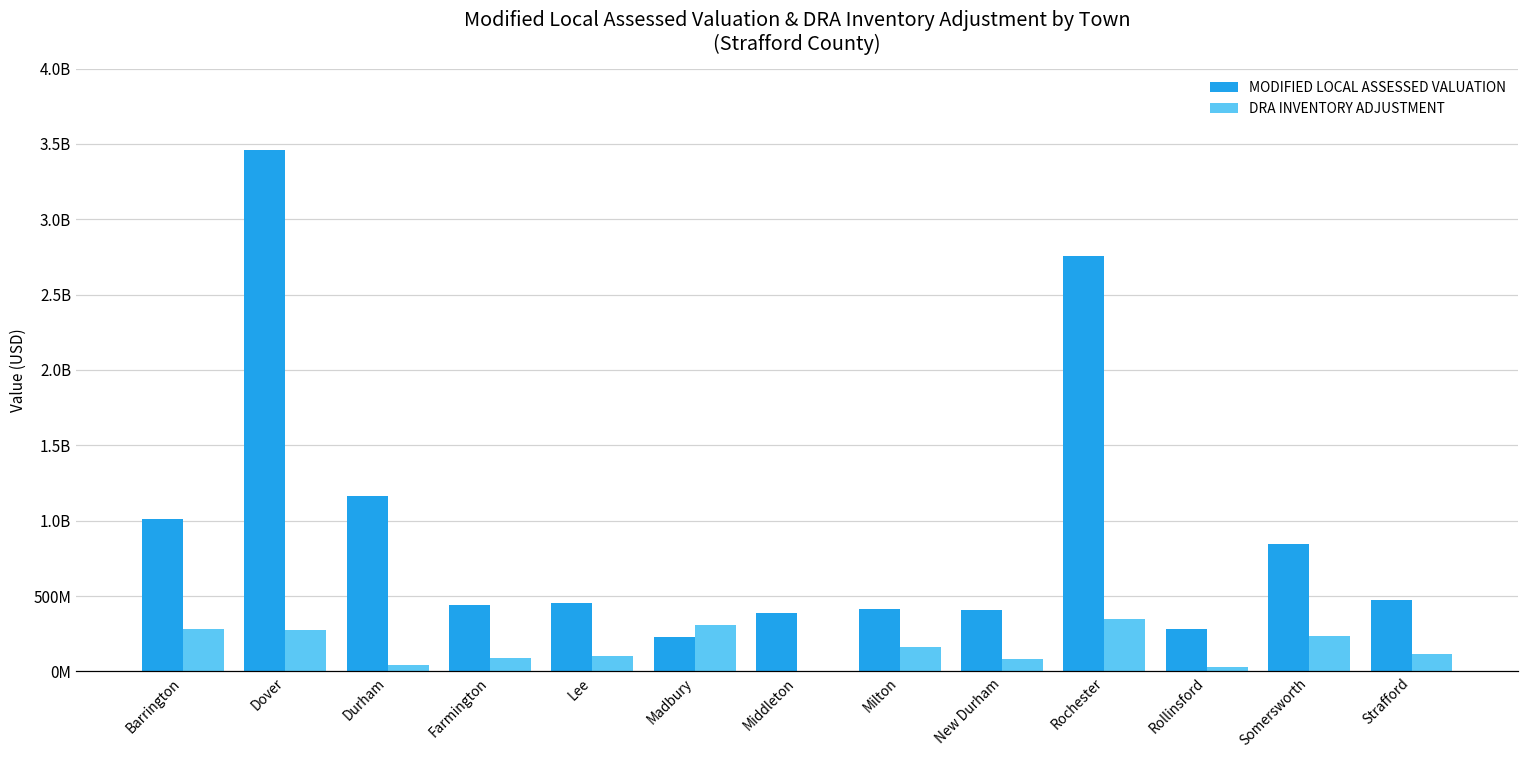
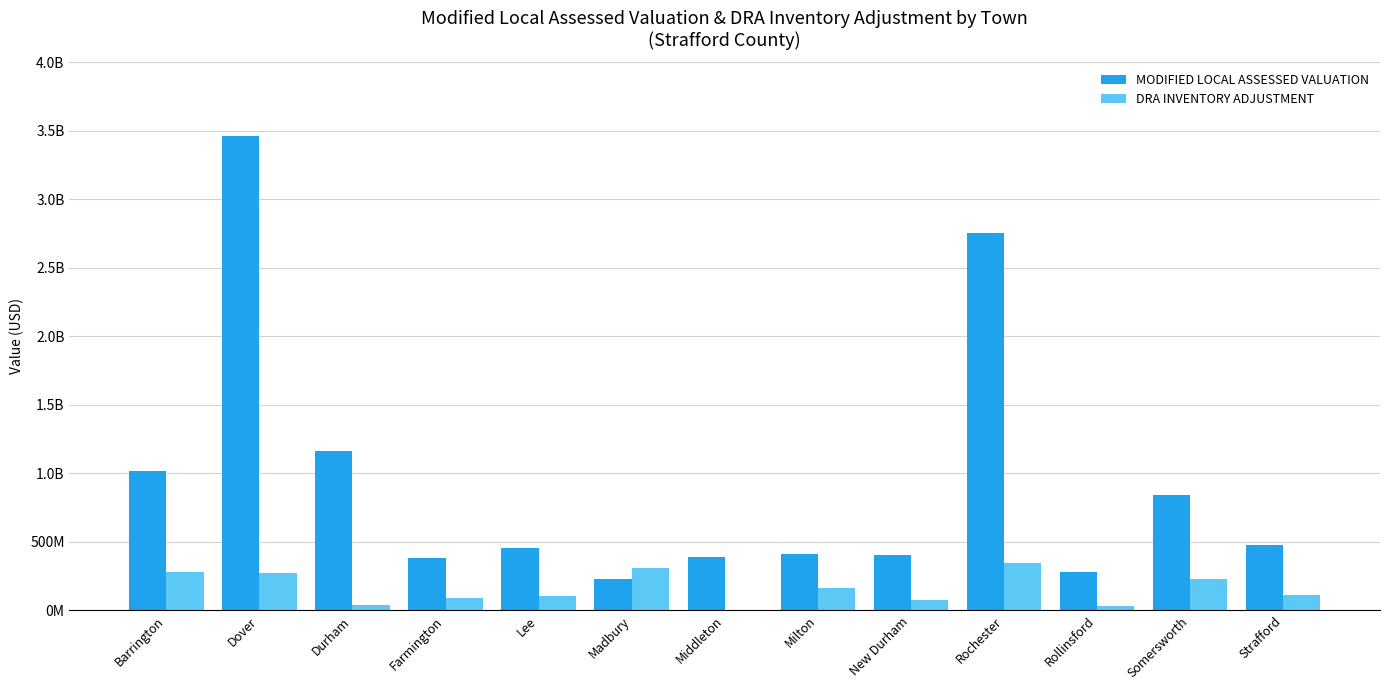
MODIFIED LOCAL ASSESSED VALUATION, Farmington: 440000000 -> 380000000
